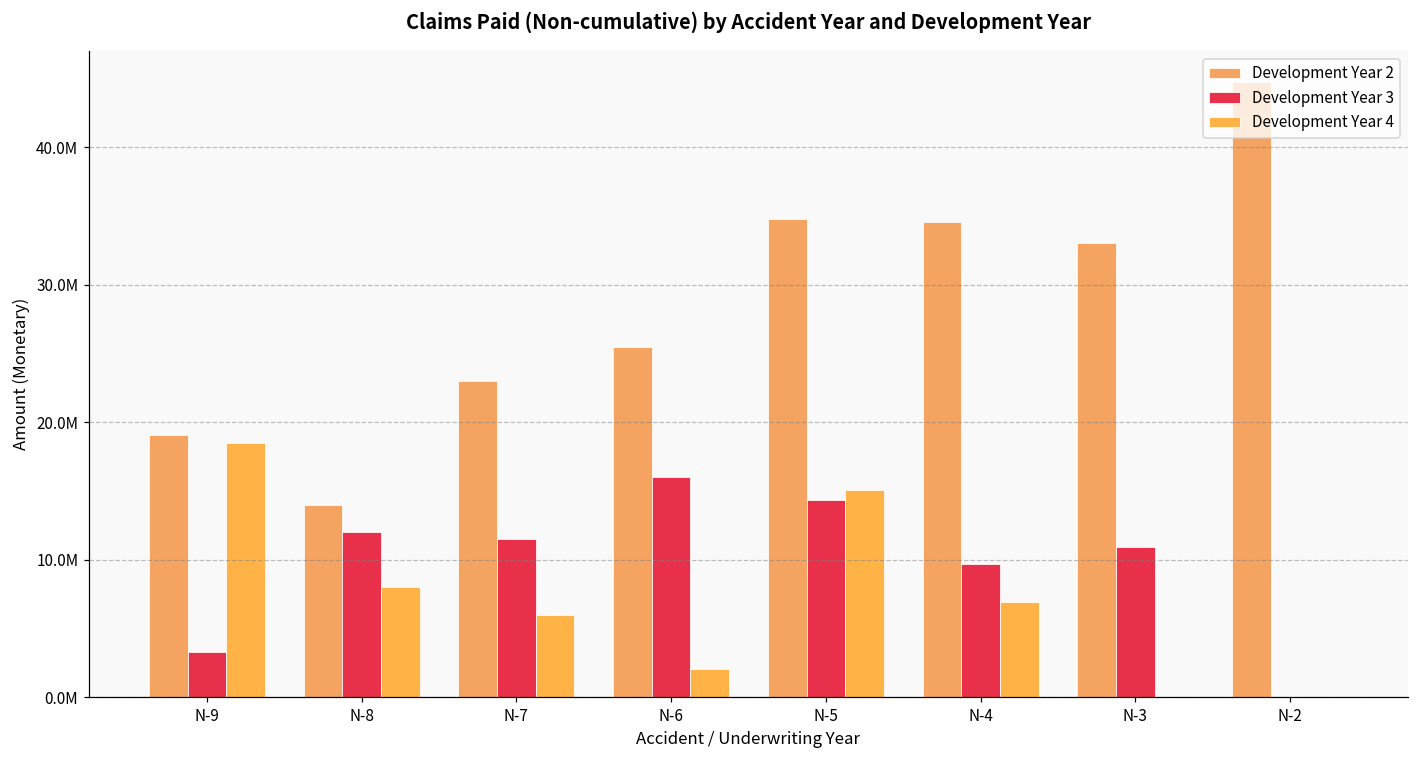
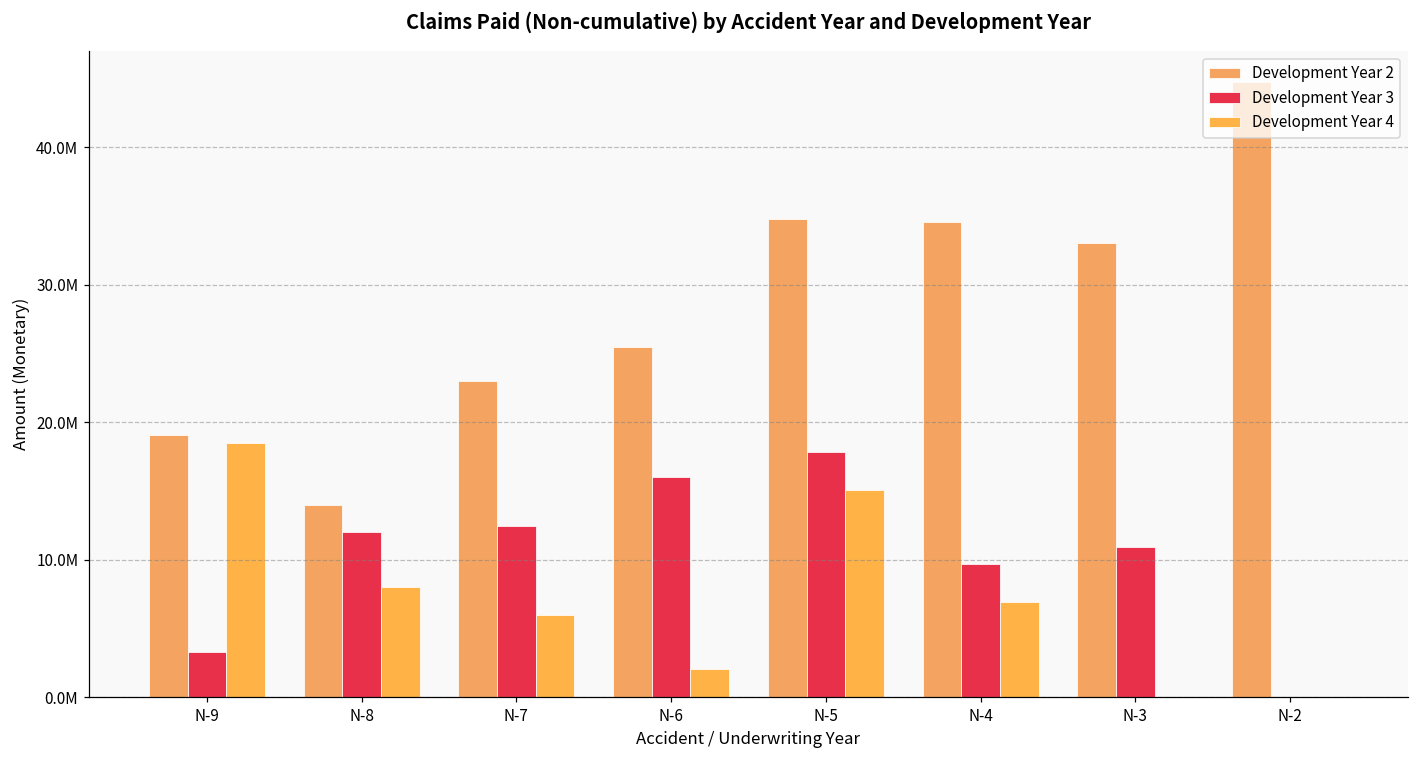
Development Year 3, N-7: 11500000 -> 12500000
Development Year 3, N-5: 14400000 -> 17800000
